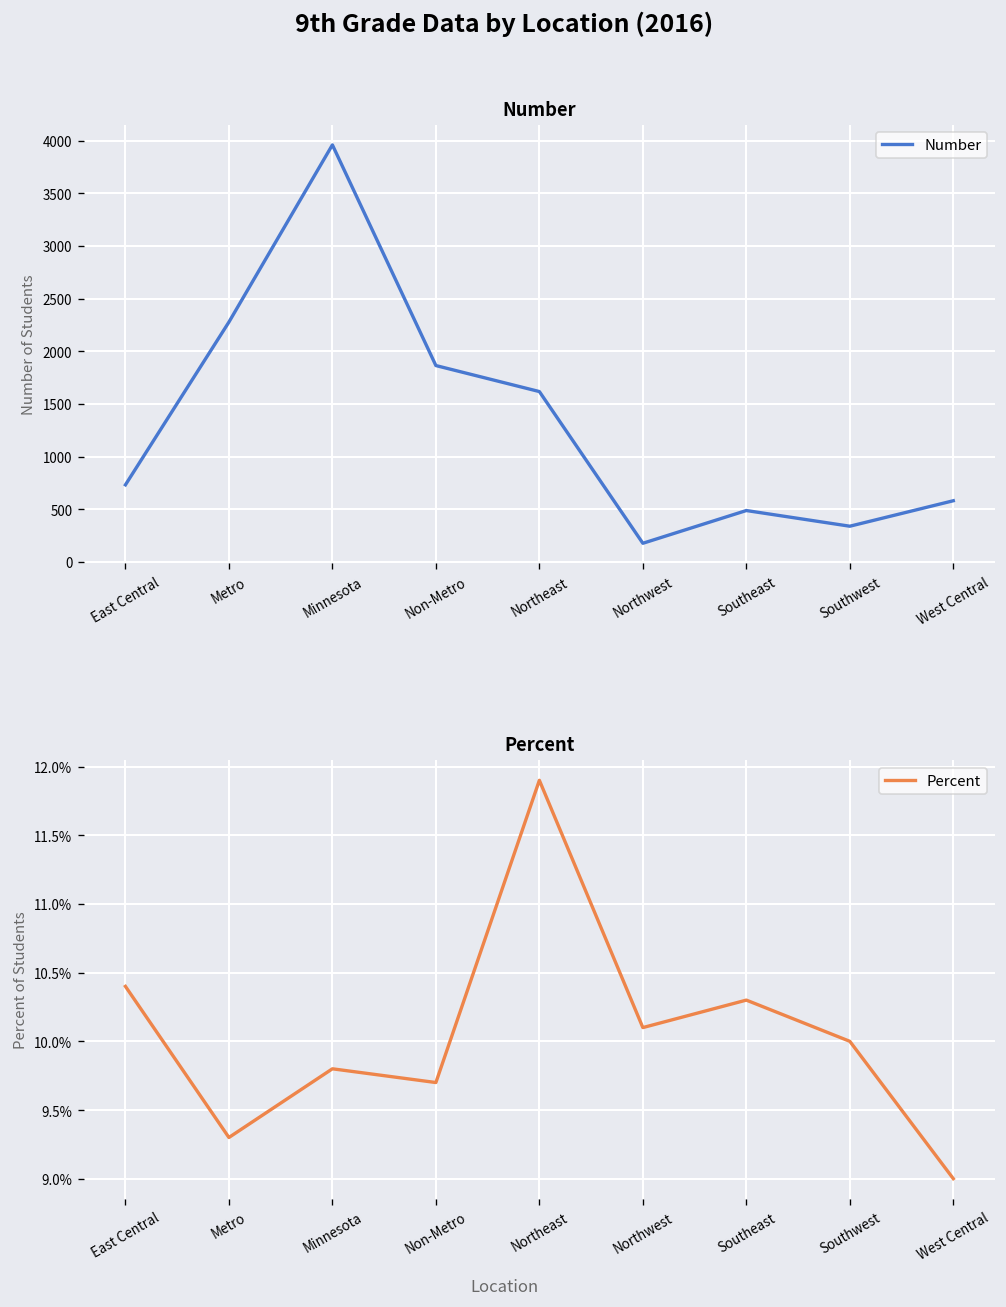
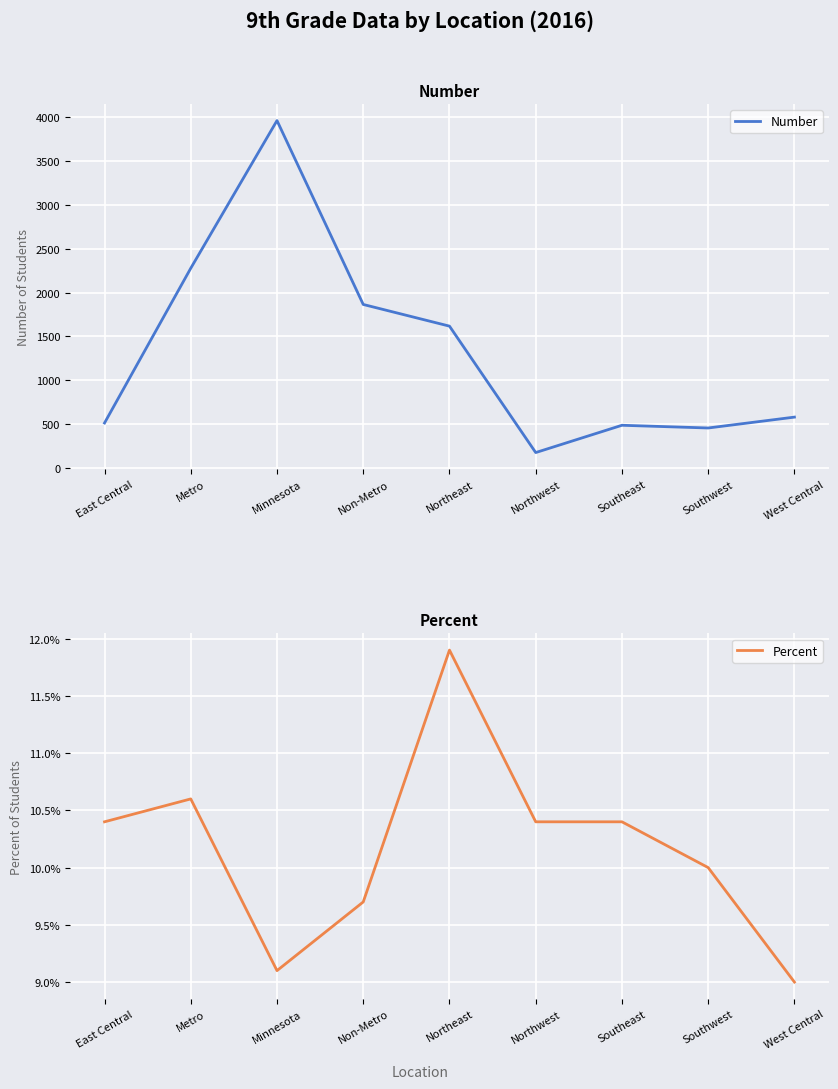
Number, East Central: 700 -> 500
Number, Southwest: 300 -> 500
Percent, Metro: 9.30% -> 10.60%
Percent, Minnesota: 9.80% -> 9.10%
Percent, Northwest: 10.10% -> 10.40%
Percent, Southeast: 10.30% -> 10.40%
